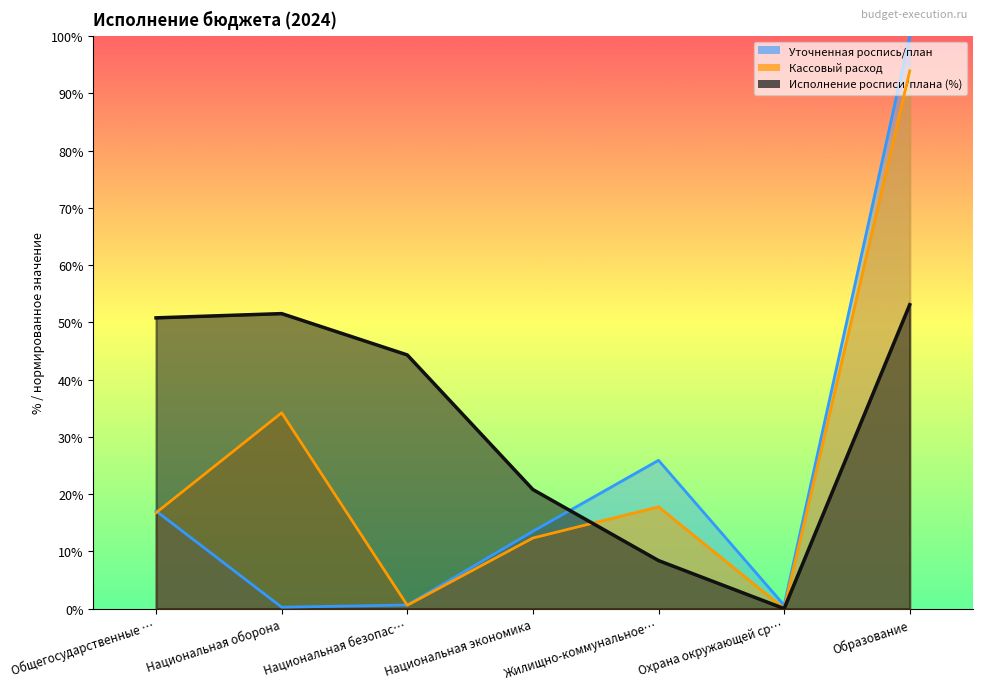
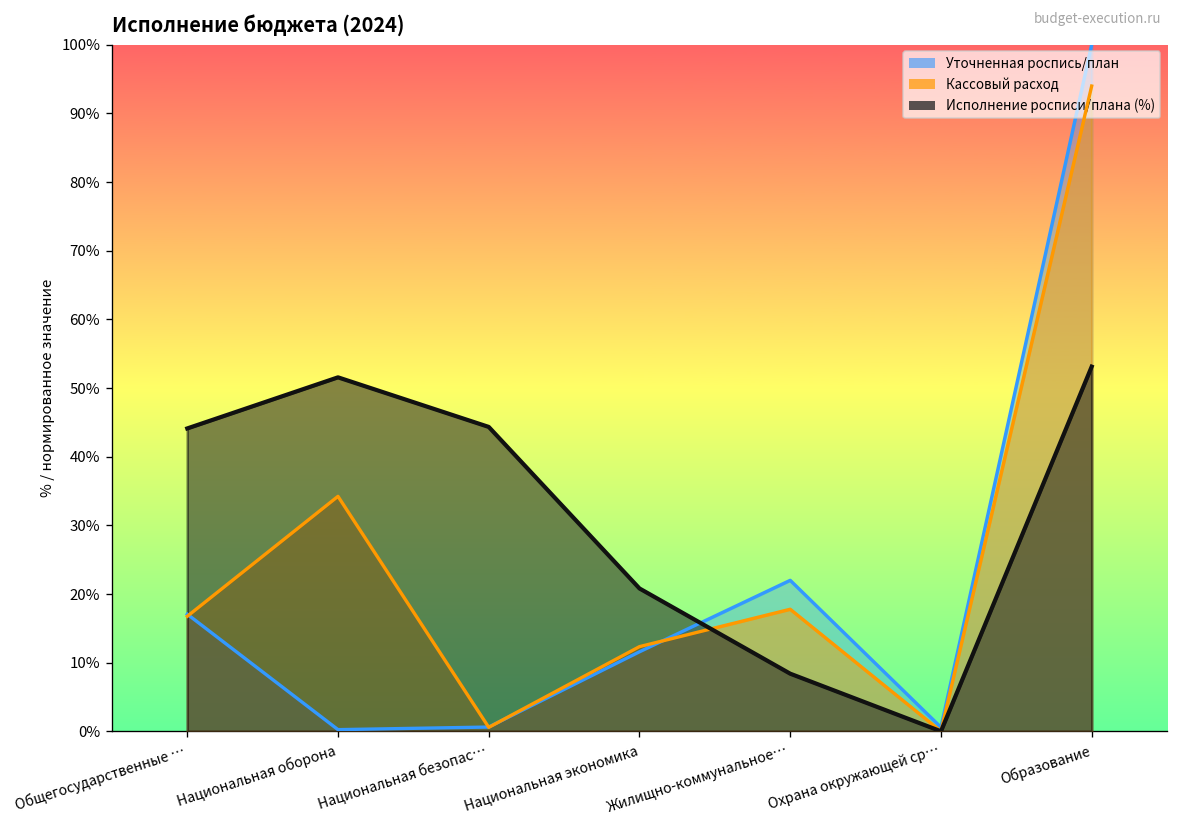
Исполнение росписи/плана (%), Общегосударственные …: 51% -> 44%
Уточненная роспись/план, Национальная экономика: 13% -> 12%
Уточненная роспись/план, Жилищно-коммунальное…: 26% -> 22%
